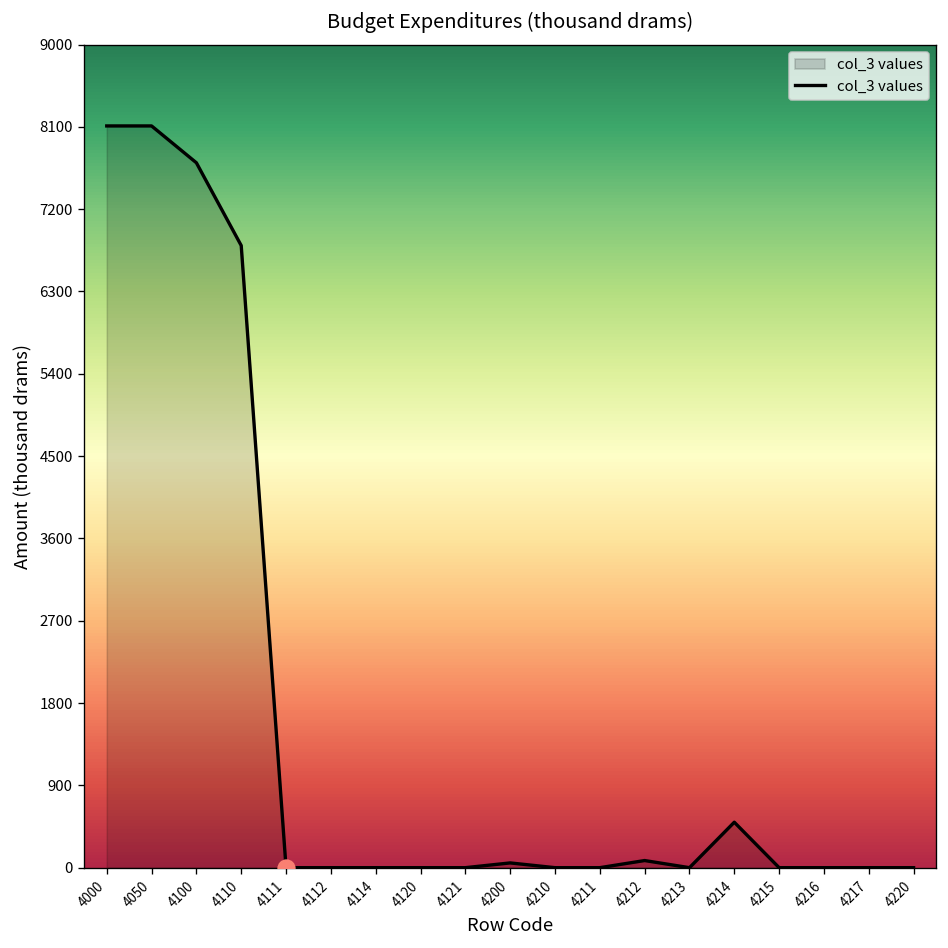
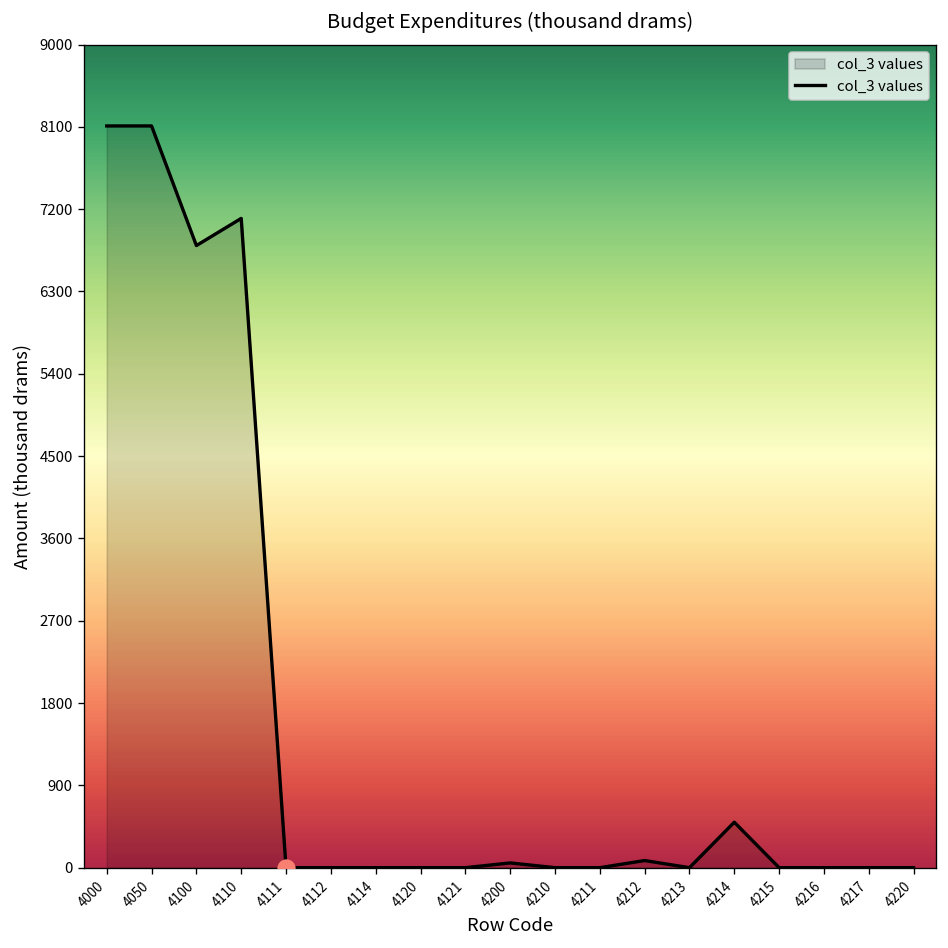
col_3 values, 4100: 7700 -> 6800
col_3 values, 4110: 6800 -> 7100
